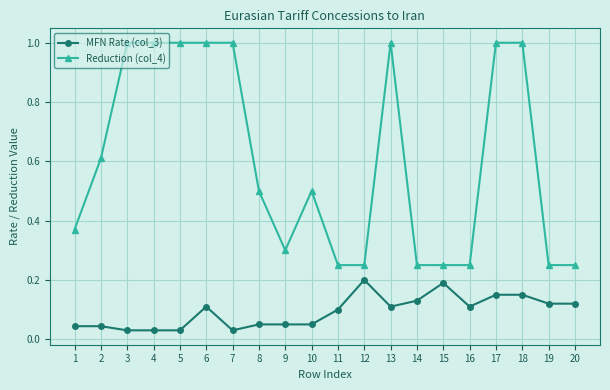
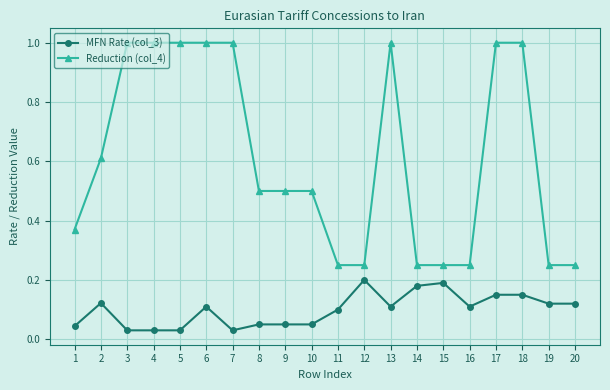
MFN Rate (col_3), 2: 0.04 -> 0.12
Reduction (col_4), 9: 0.3 -> 0.5
MFN Rate (col_3), 14: 0.13 -> 0.18
